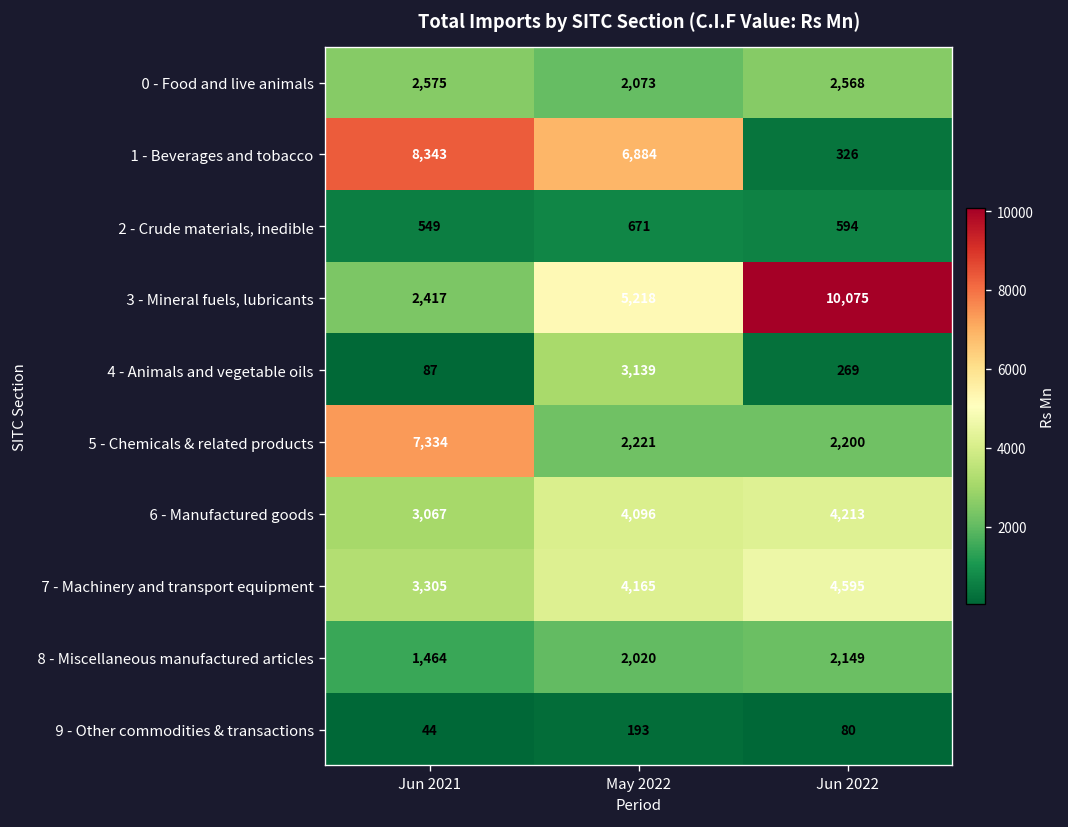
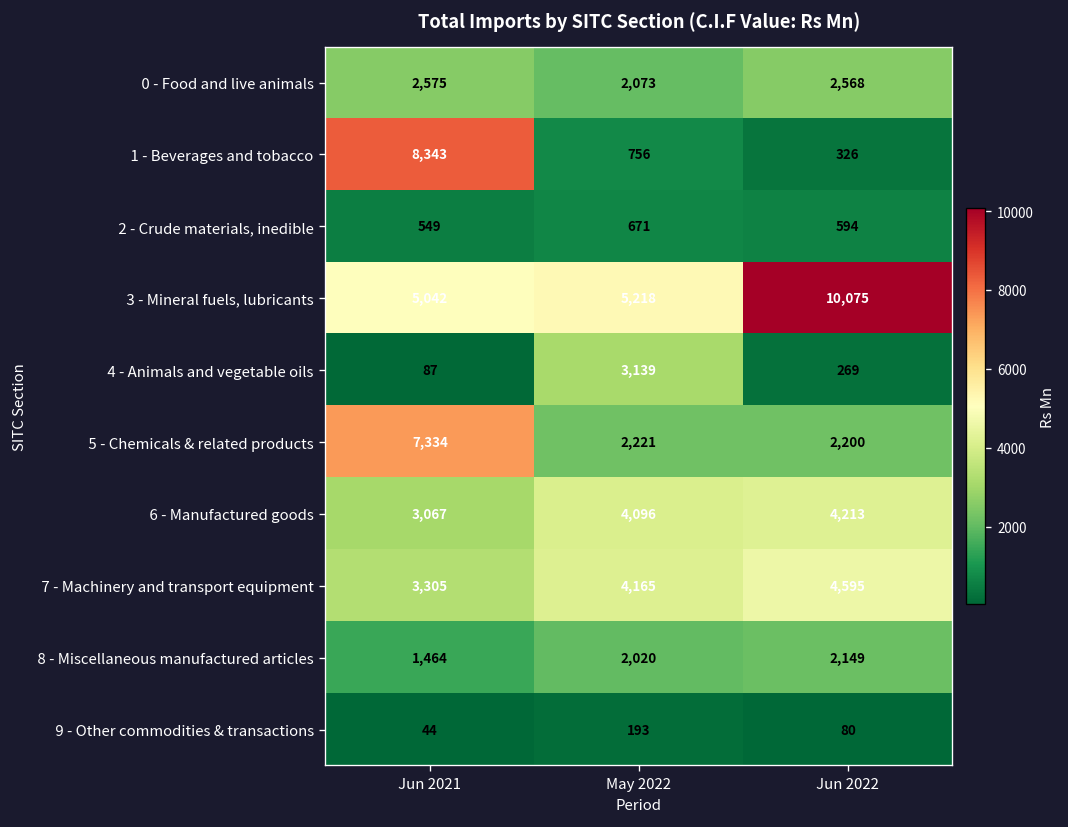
1 - Beverages and tobacco, May 2022: 6,884 -> 756
3 - Mineral fuels, lubricants, Jun 2021: 2,417 -> 5,042
